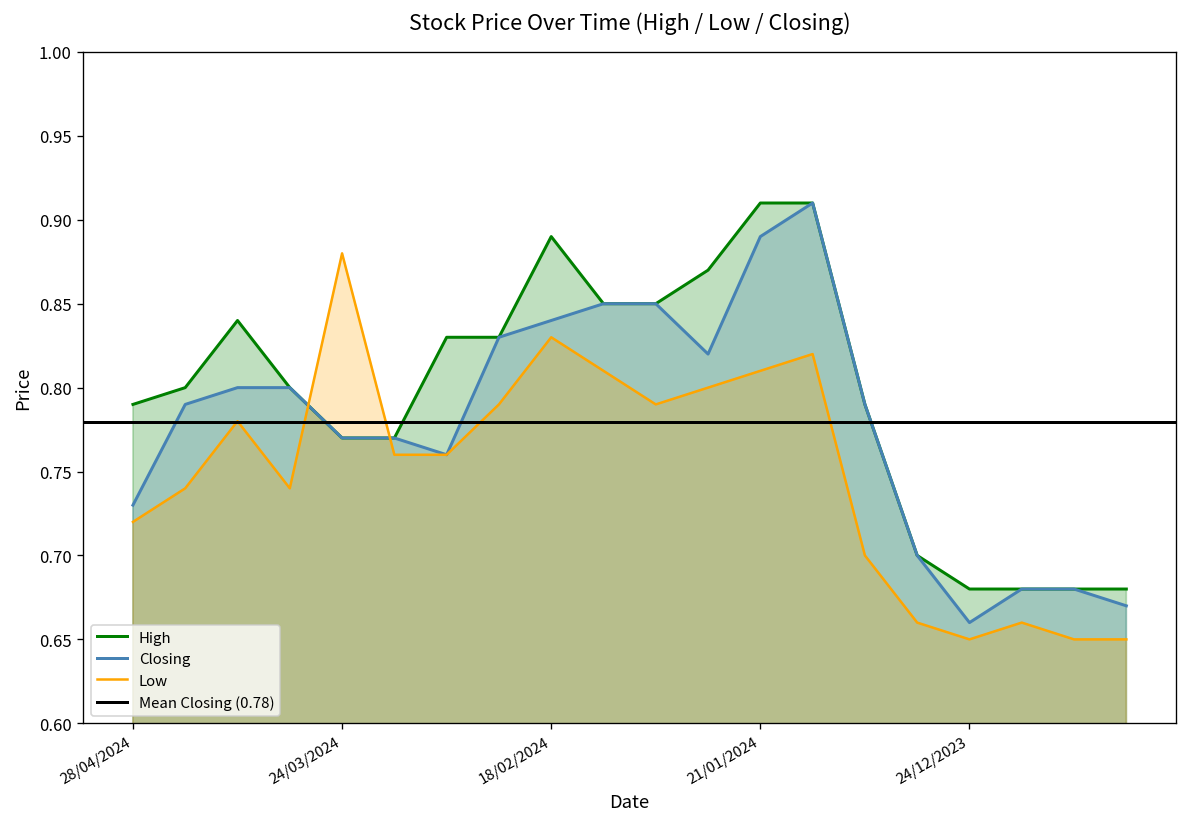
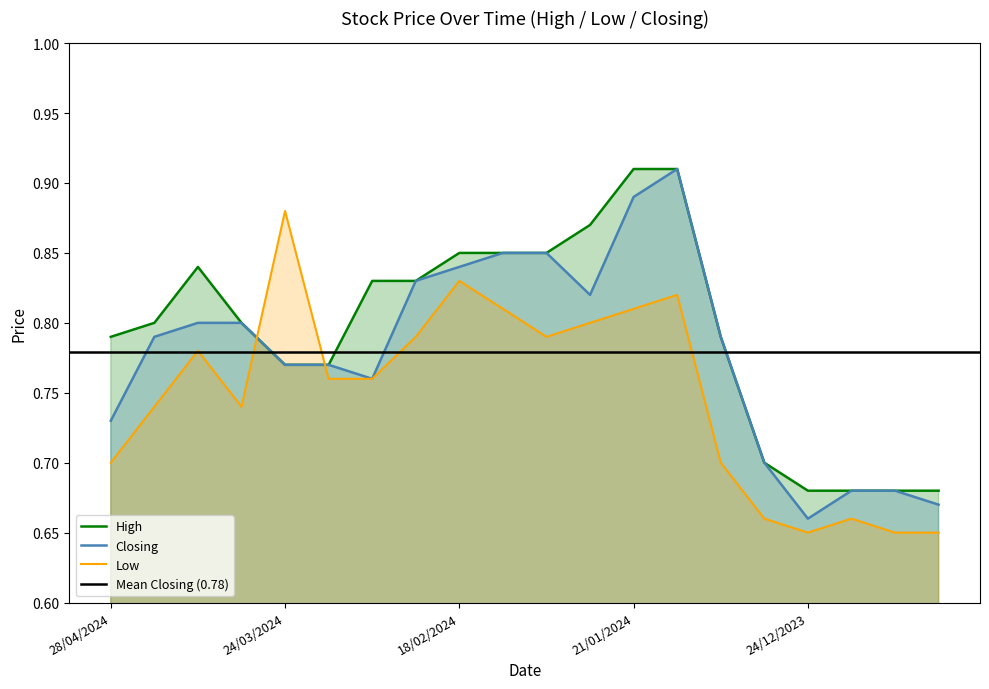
Low, 28/04/2024: 0.72 -> 0.70
High, 18/02/2024: 0.89 -> 0.85
